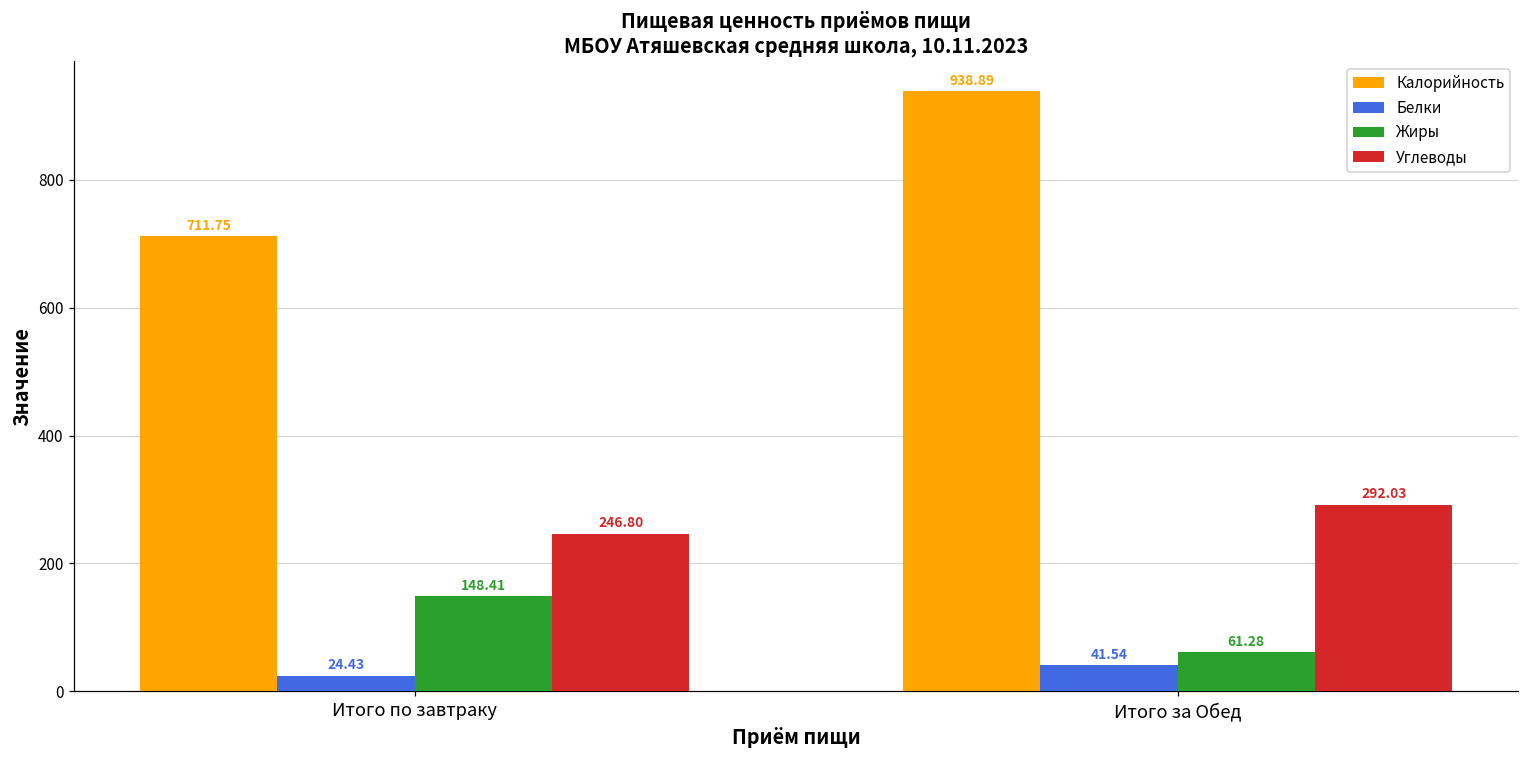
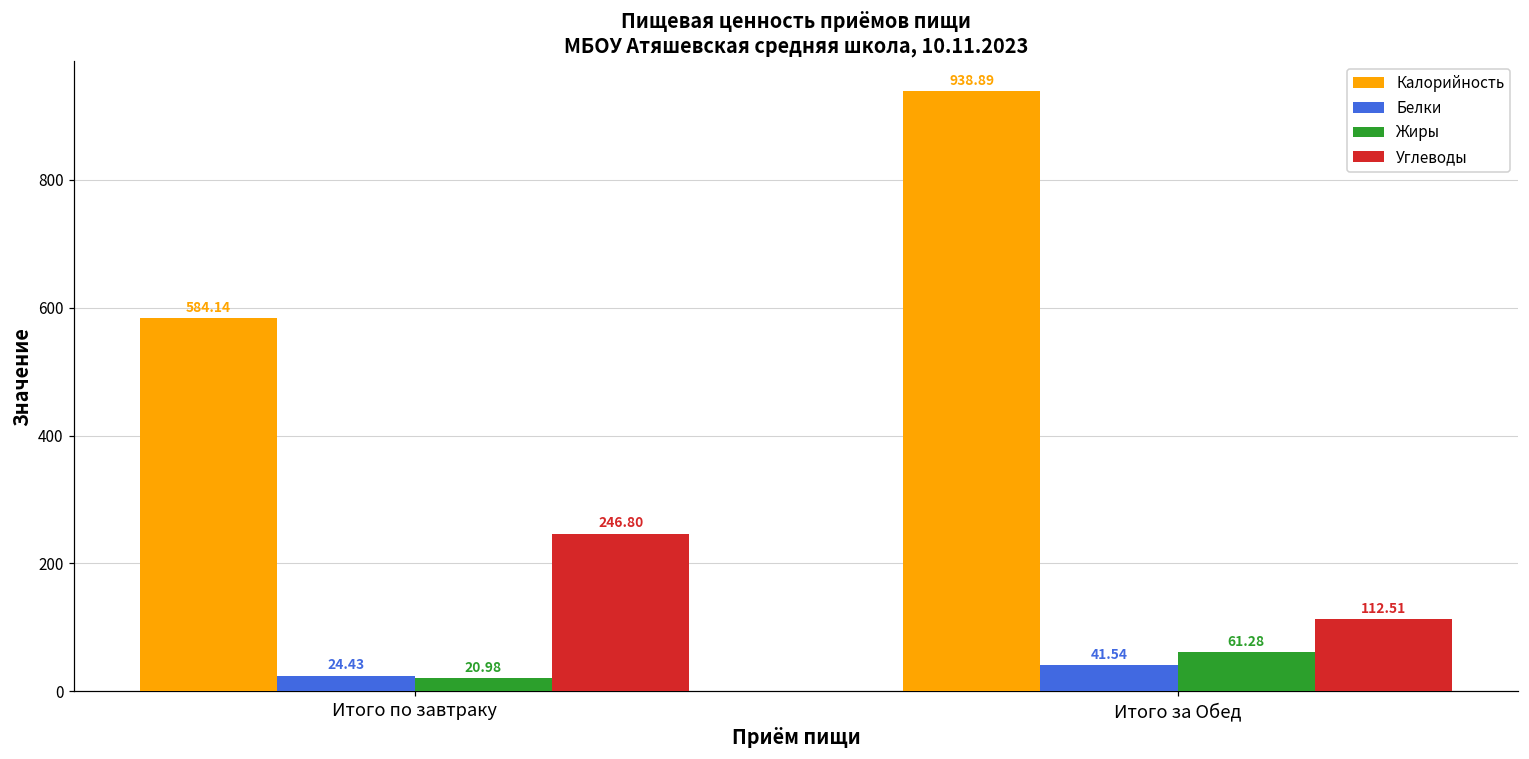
Калорийность, Итого по завтраку: 711.75 -> 584.14
Жиры, Итого по завтраку: 148.41 -> 20.98
Углеводы, Итого за Обед: 292.03 -> 112.51
